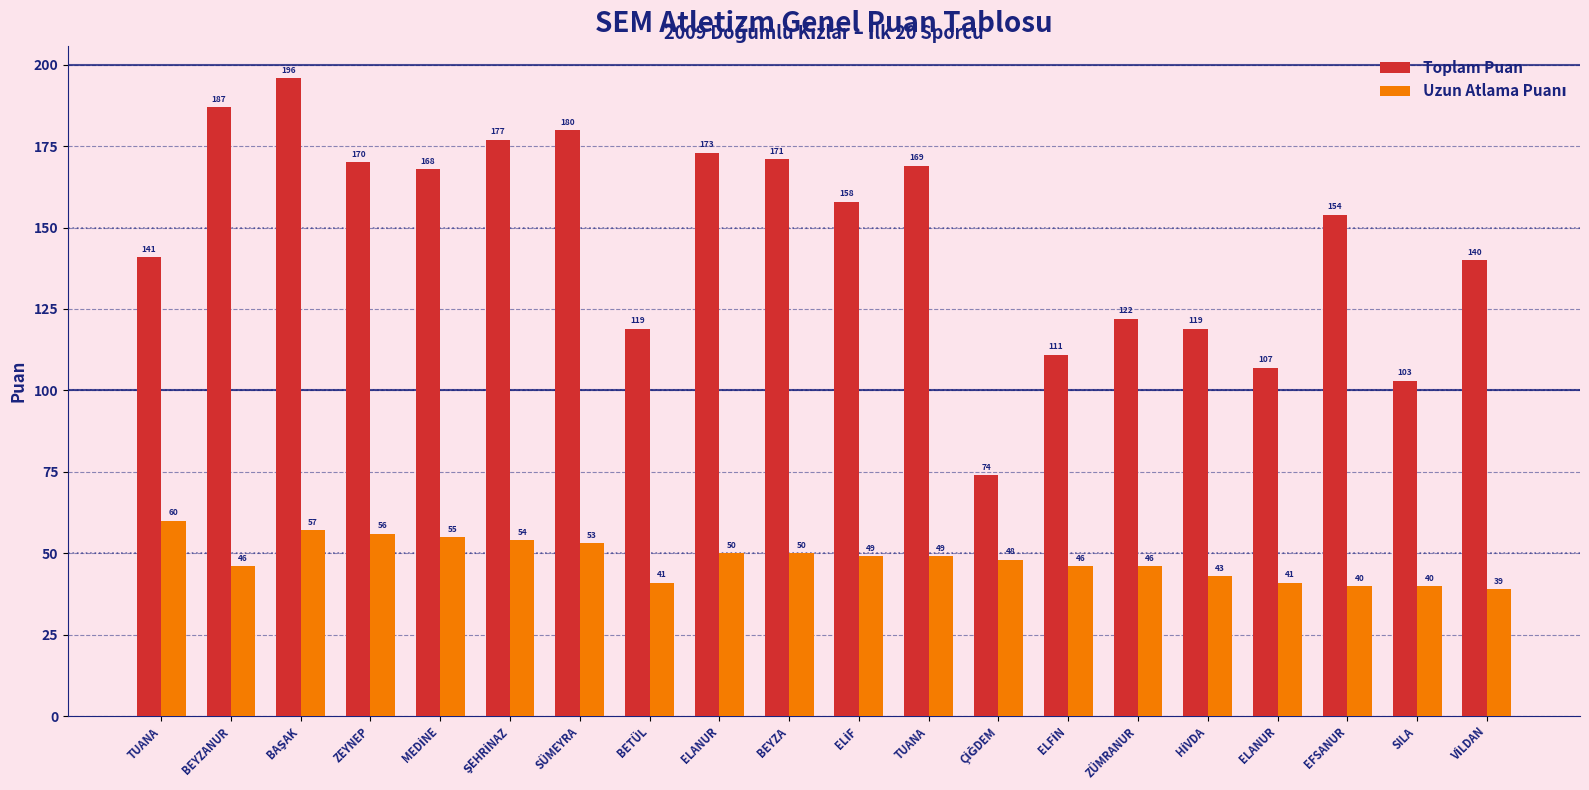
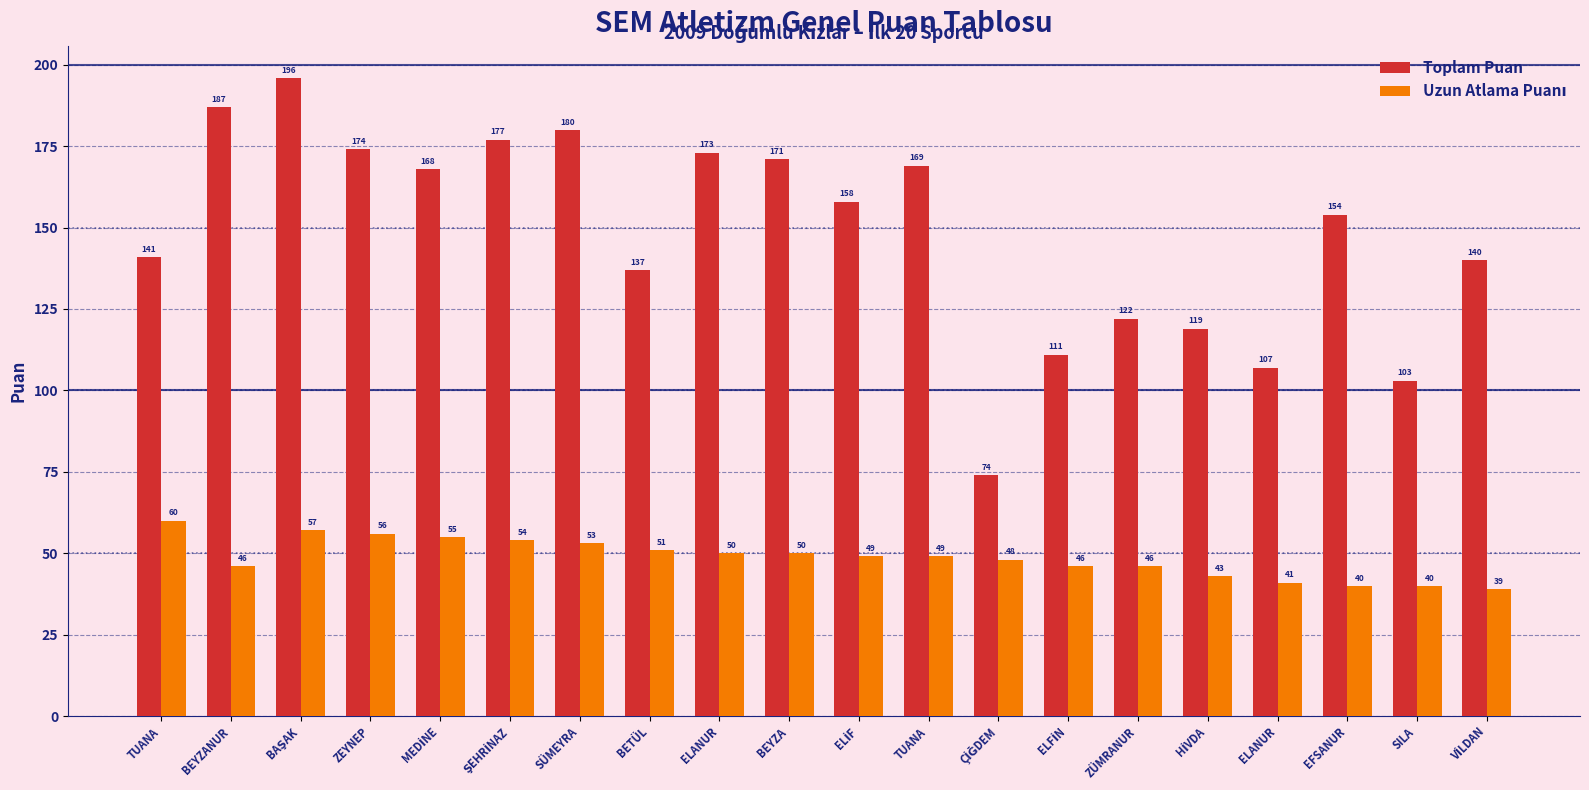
Toplam Puan, ZEYNEP: 170 -> 174
Toplam Puan, BETÜL: 119 -> 137
Uzun Atlama Puanı, BETÜL: 41 -> 51
